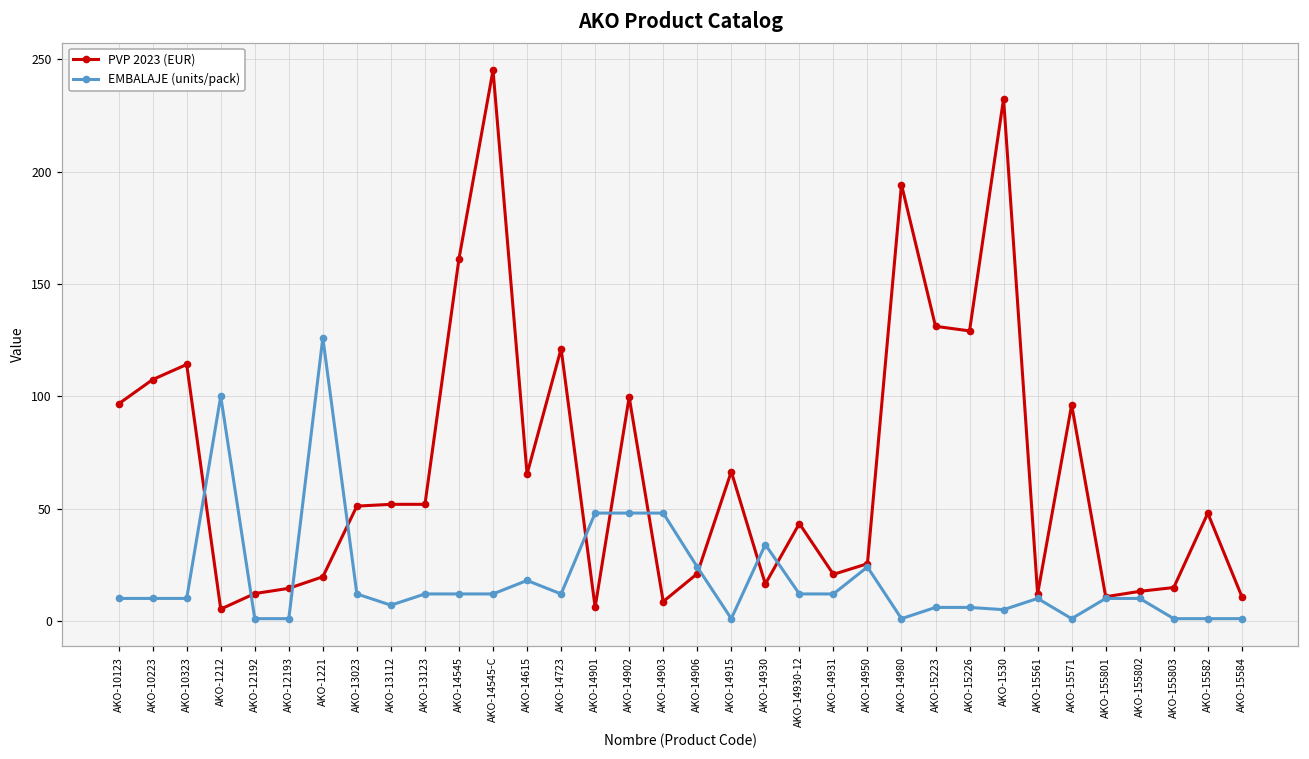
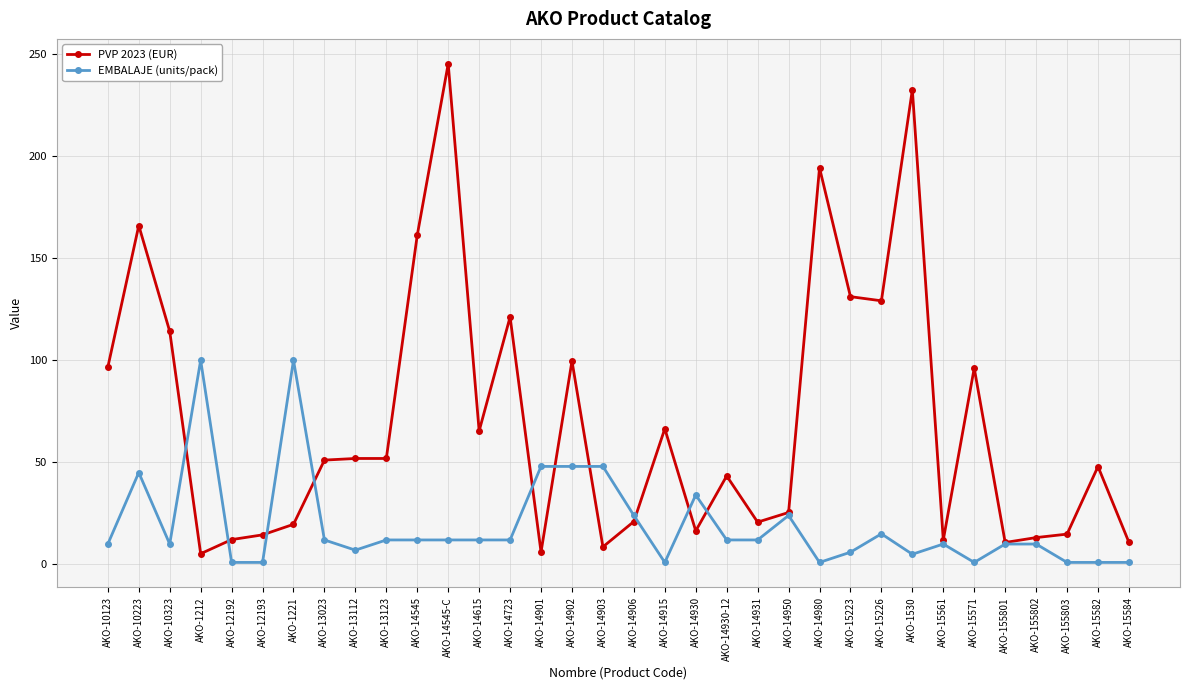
PVP 2023 (EUR), AKO-10223: 107 -> 166
EMBALAJE (units/pack), AKO-10223: 10 -> 45
EMBALAJE (units/pack), AKO-1221: 126 -> 100
EMBALAJE (units/pack), AKO-14615: 18 -> 12
EMBALAJE (units/pack), AKO-15226: 6 -> 15
